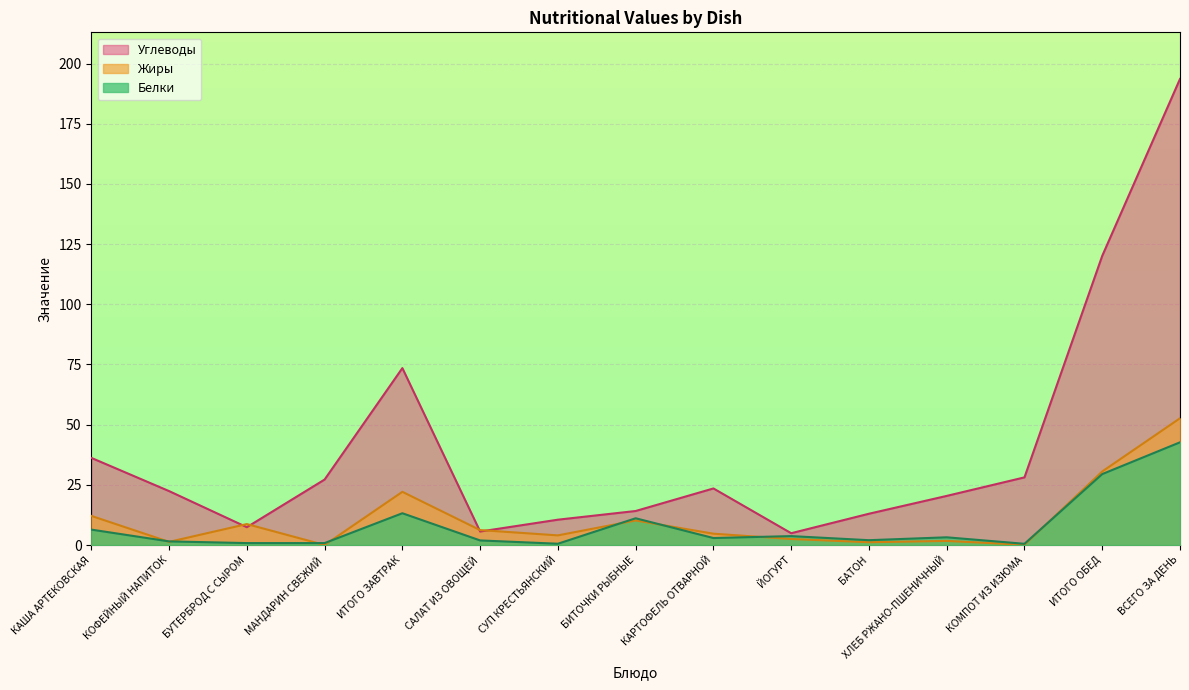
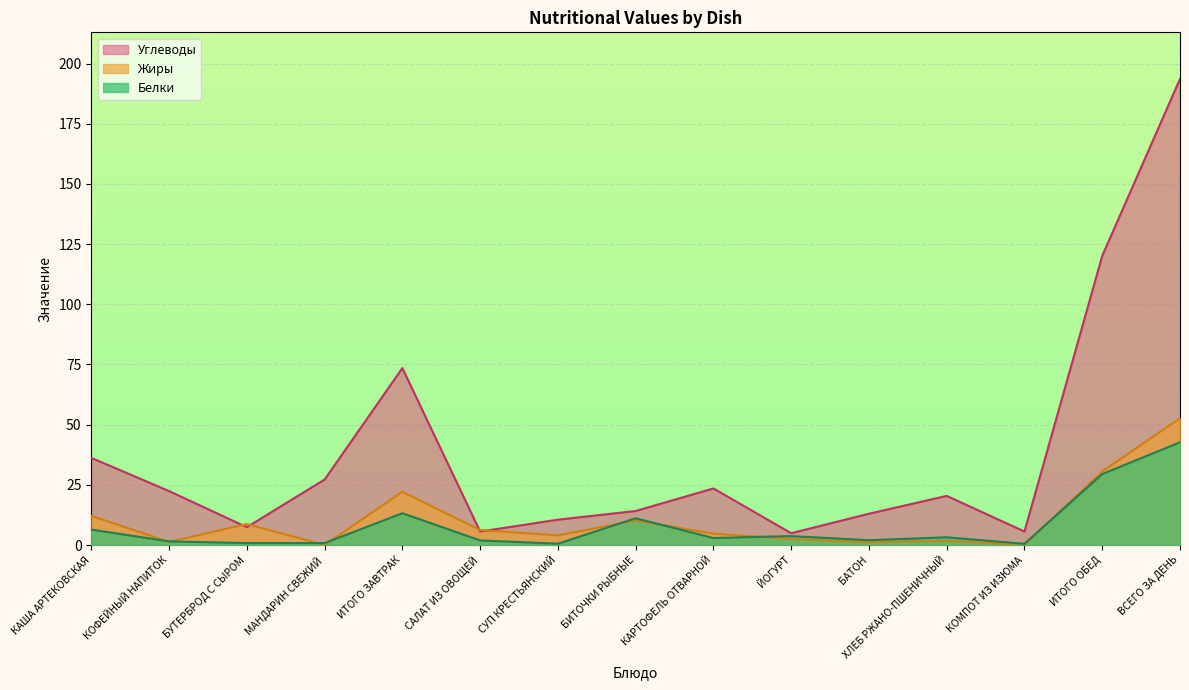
Углеводы, КОМПОТ ИЗ ИЗЮМА: 28 -> 6
